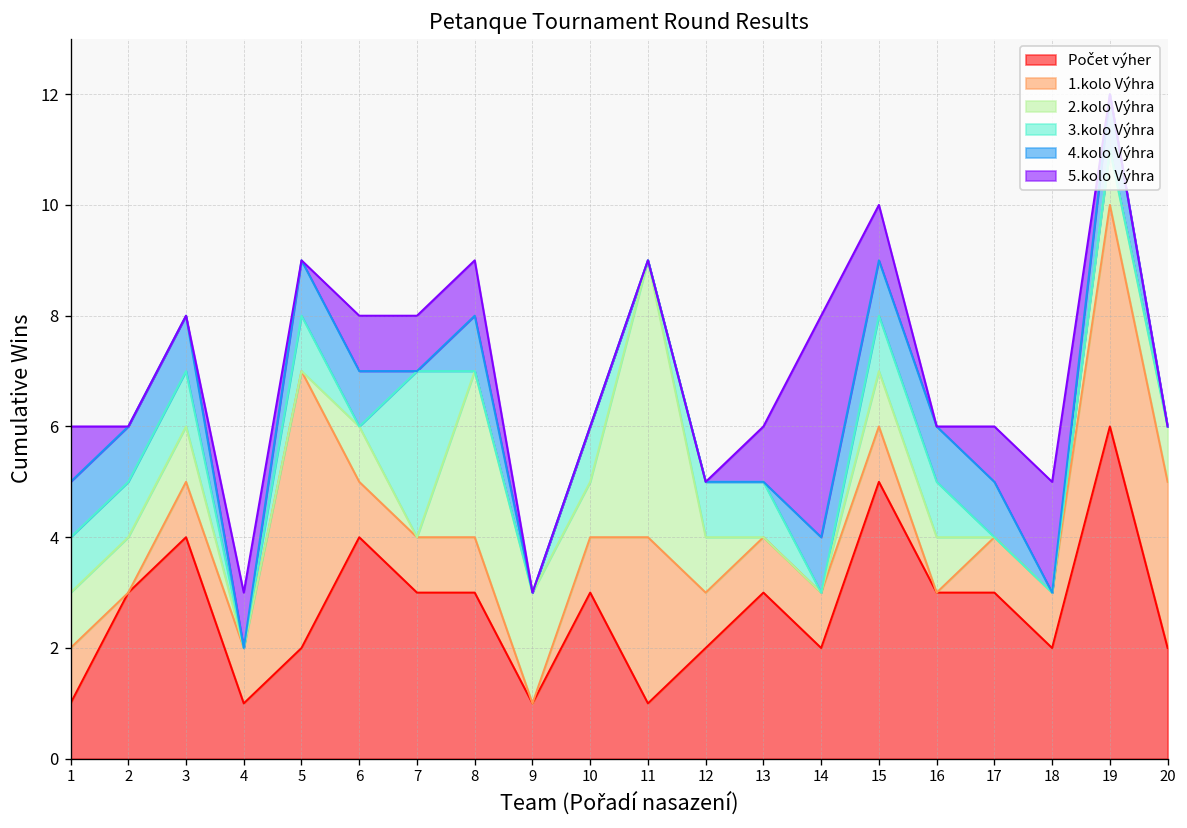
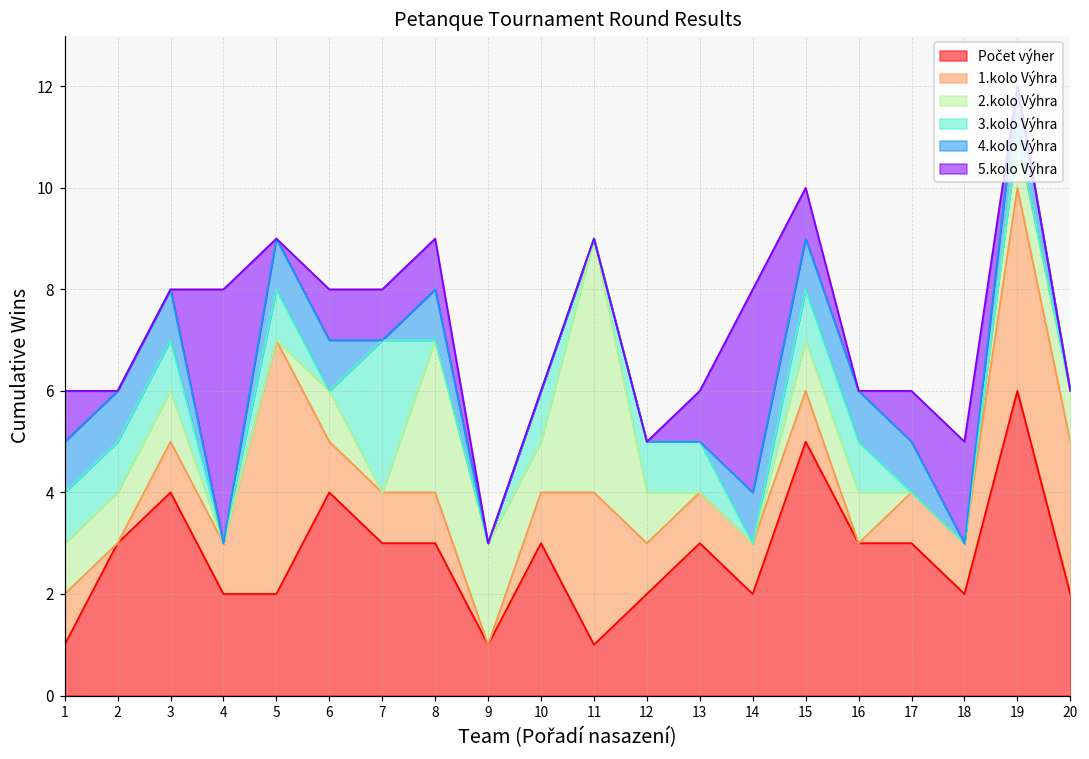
Počet výher, 4: 1 -> 2
5.kolo Výhra, 4: 1 -> 5
